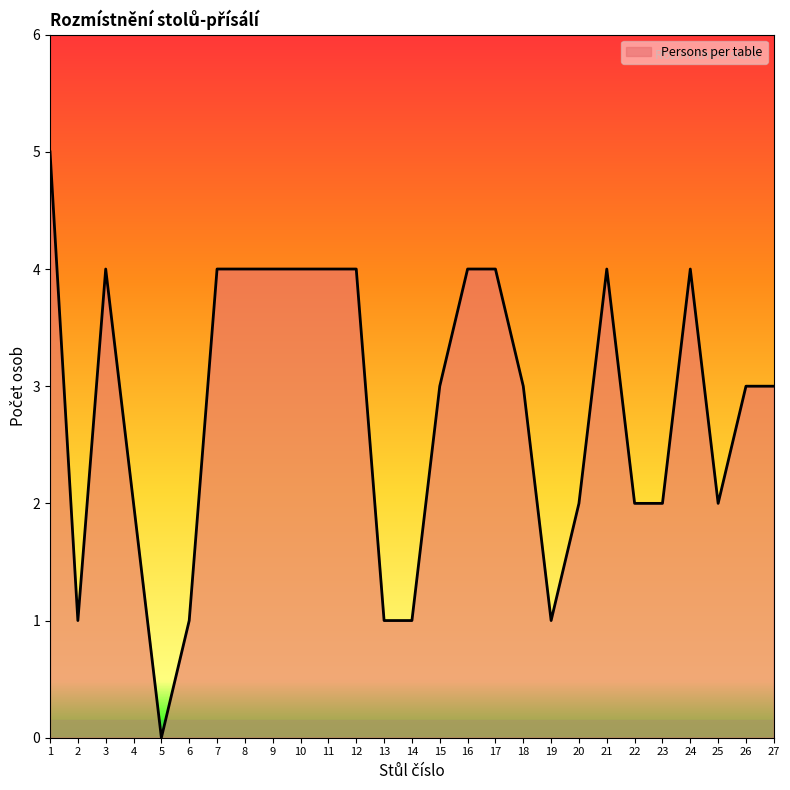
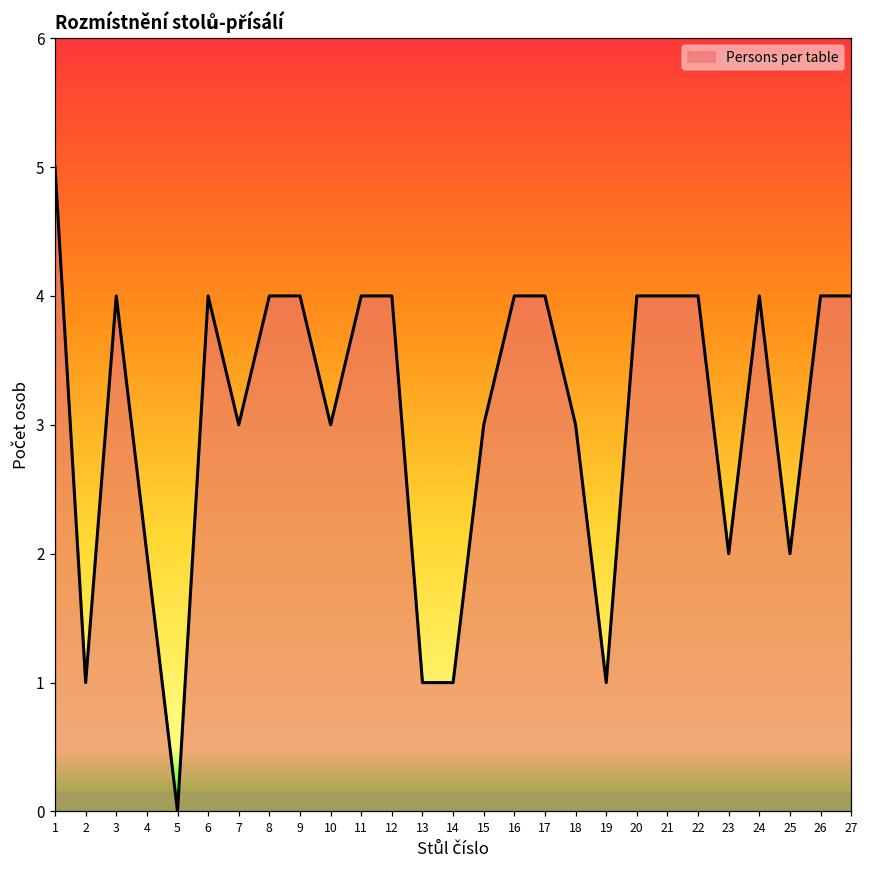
6: 1 -> 4
7: 4 -> 3
10: 4 -> 3
20: 2 -> 4
22: 2 -> 4
26: 3 -> 4
27: 3 -> 4
